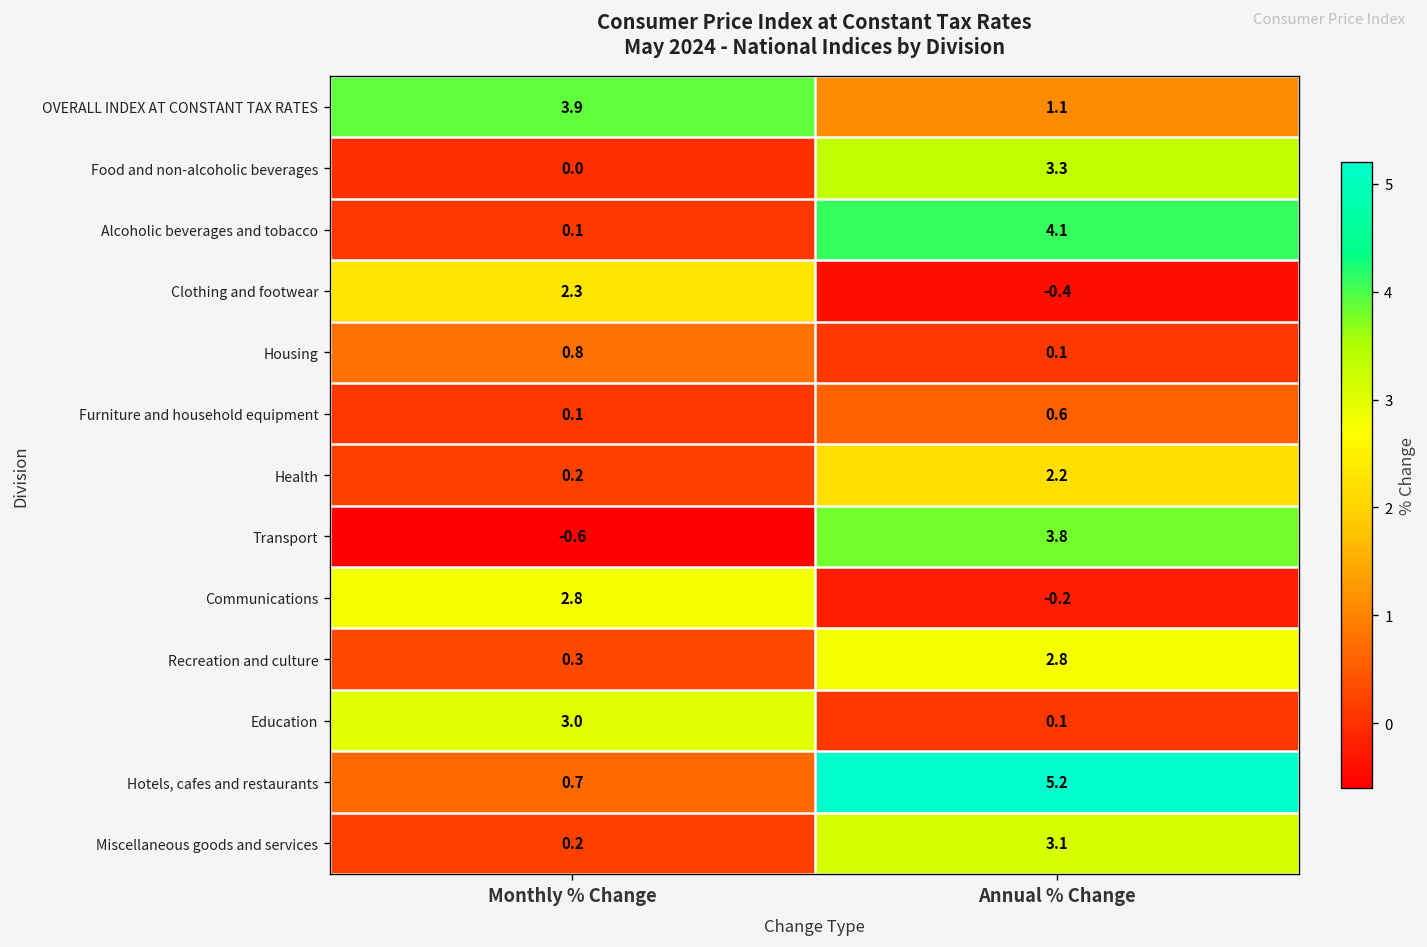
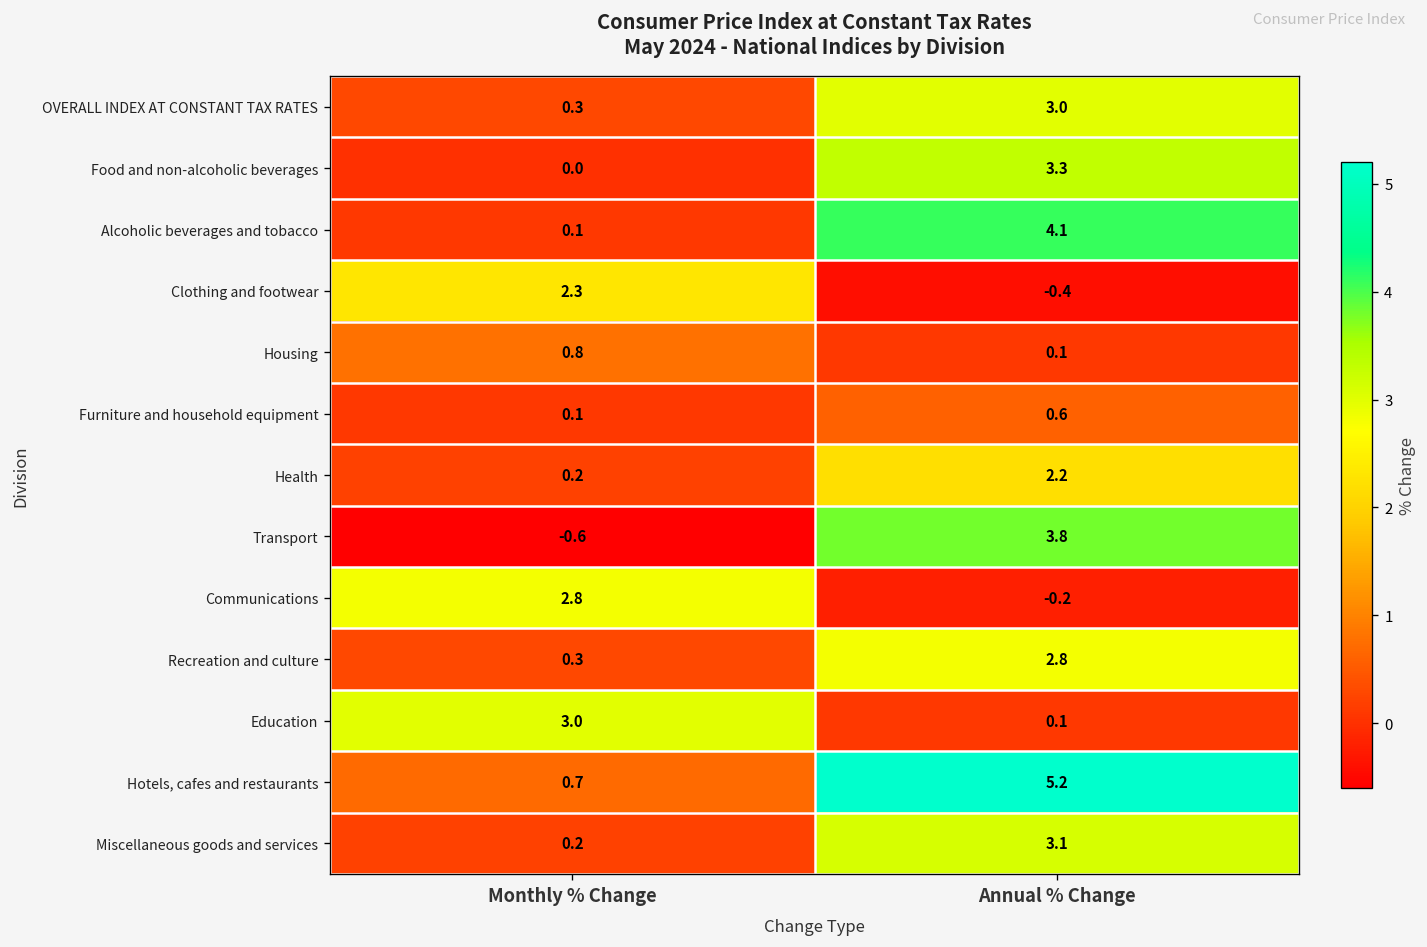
OVERALL INDEX AT CONSTANT TAX RATES, Monthly % Change: 3.9 -> 0.3
OVERALL INDEX AT CONSTANT TAX RATES, Annual % Change: 1.1 -> 3.0
